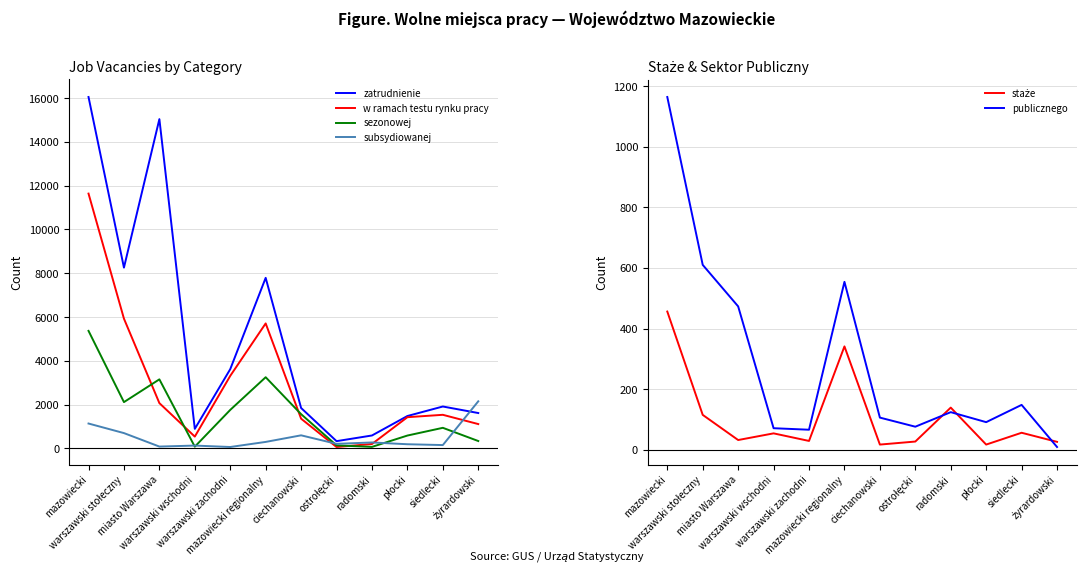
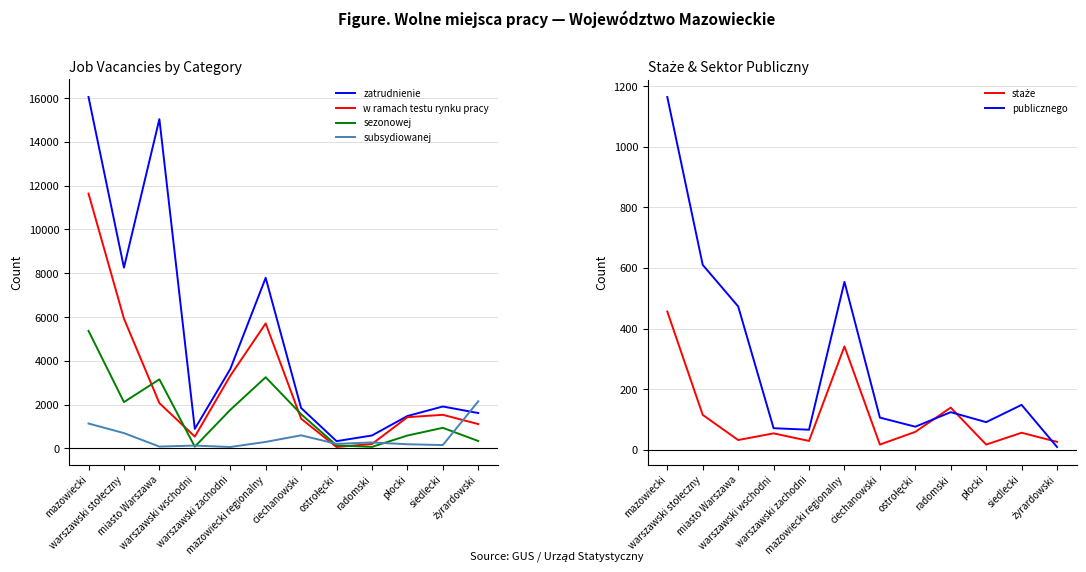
Staże & Sektor Publiczny, staże, ostrołęcki: 30 -> 60
